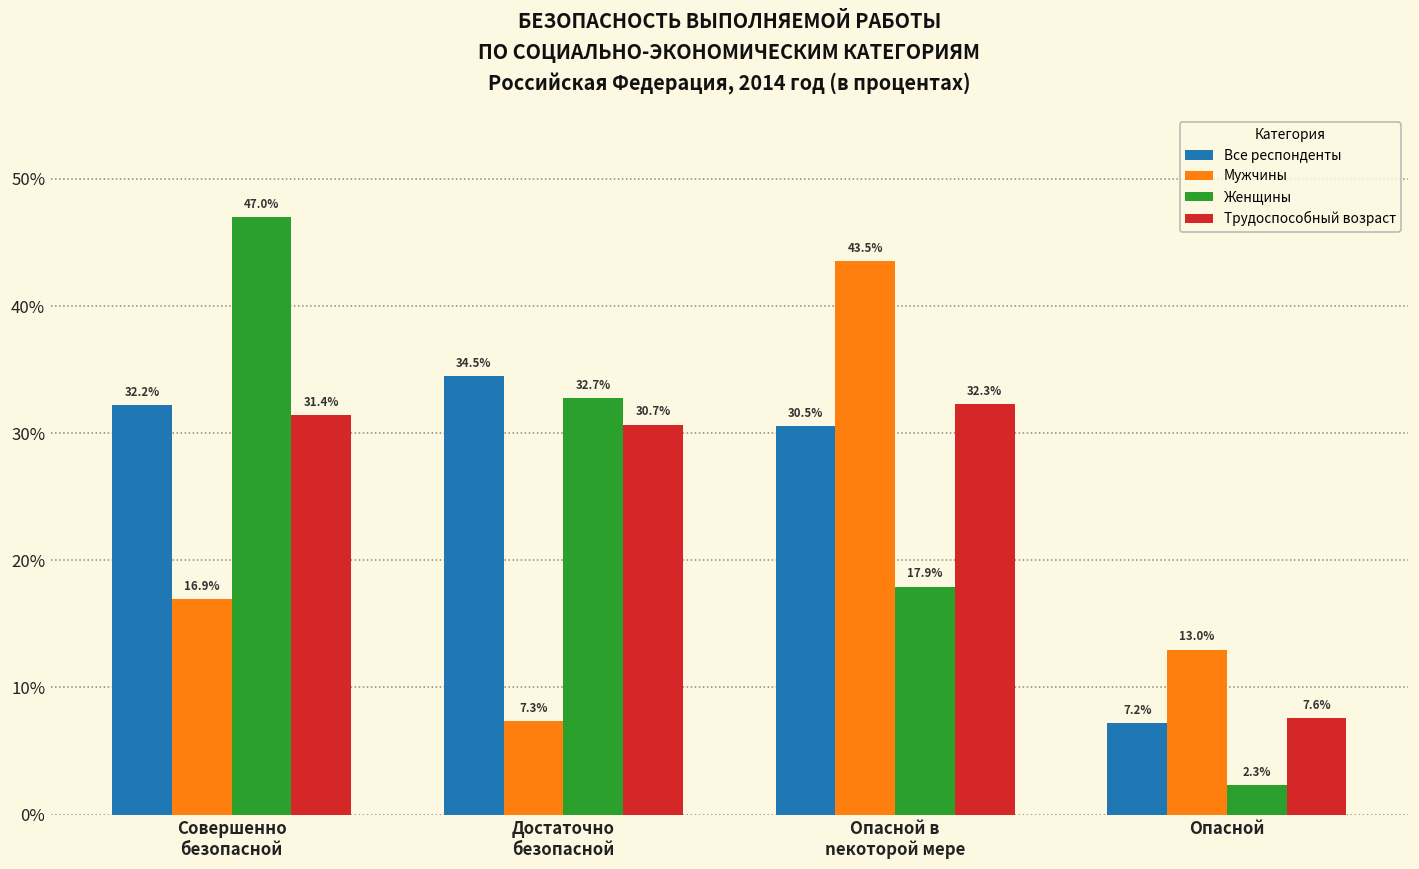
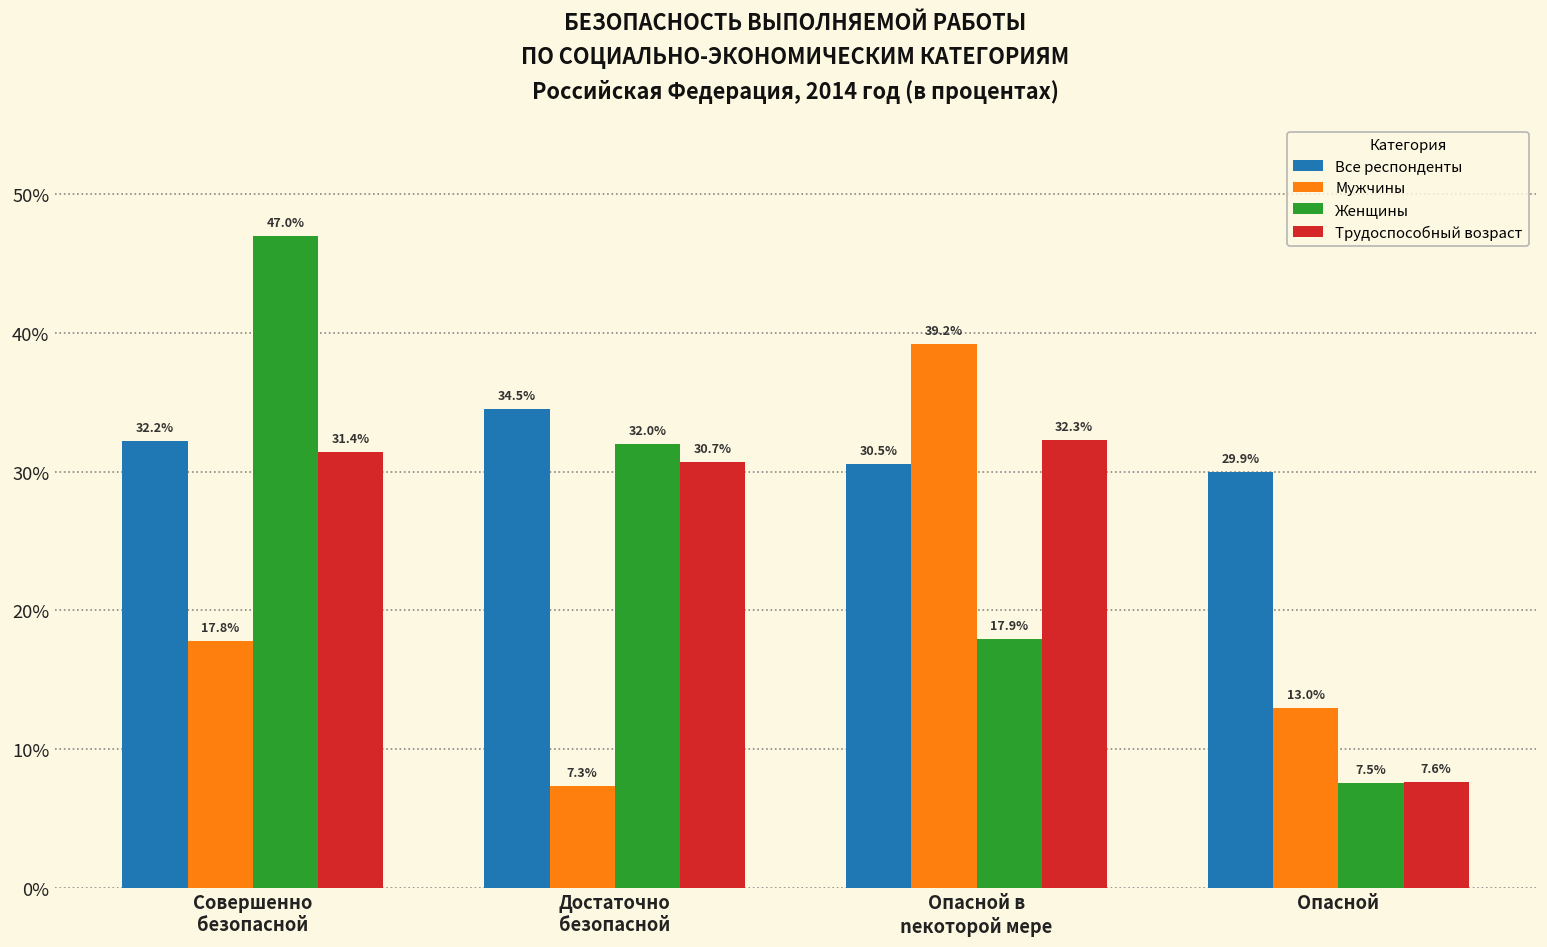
Мужчины, Совершенно безопасной: 16.9% -> 17.8%
Женщины, Достаточно безопасной: 32.7% -> 32.0%
Мужчины, Опасной в nекоторой мере: 43.5% -> 39.2%
Все респонденты, Опасной: 7.2% -> 29.9%
Женщины, Опасной: 2.3% -> 7.5%
